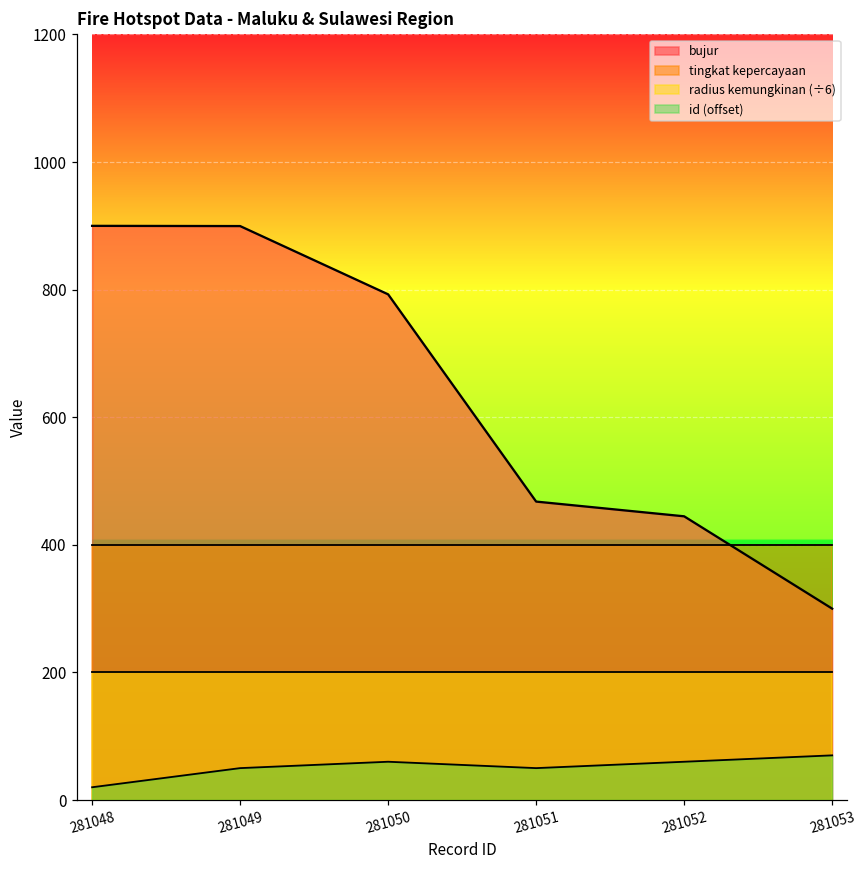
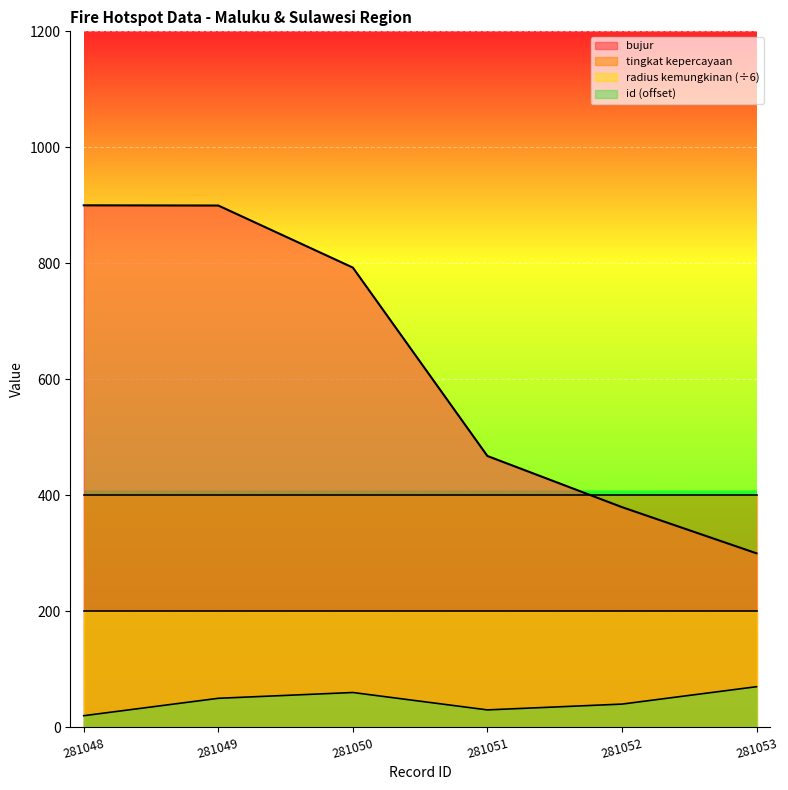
id (offset), 281051: 50 -> 30
bujur, 281052: 440 -> 380
id (offset), 281052: 60 -> 40
